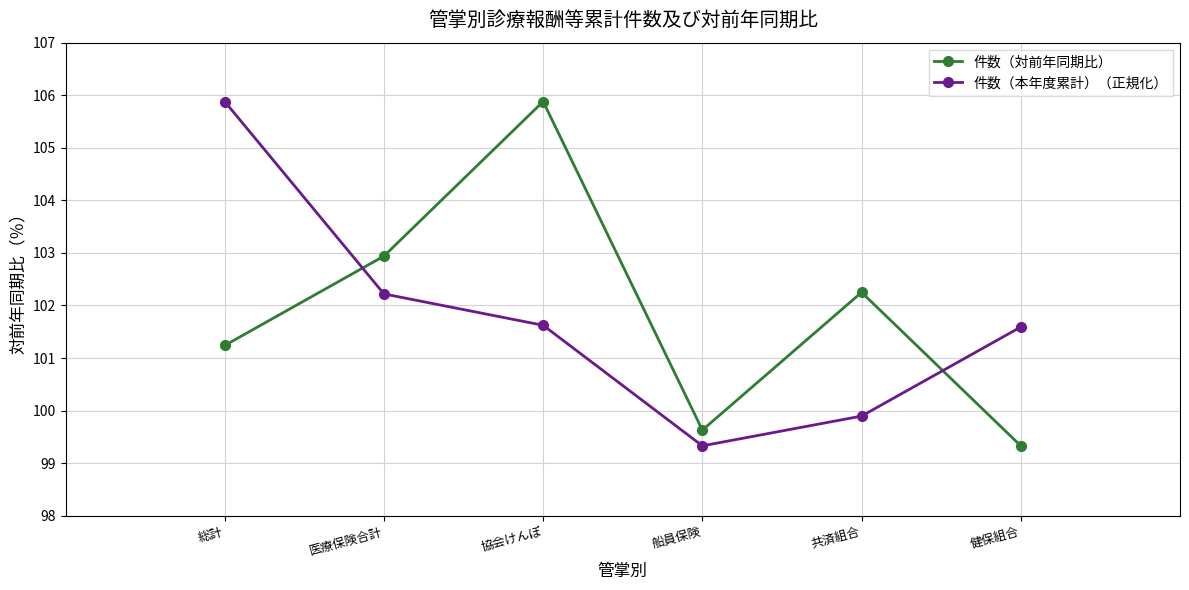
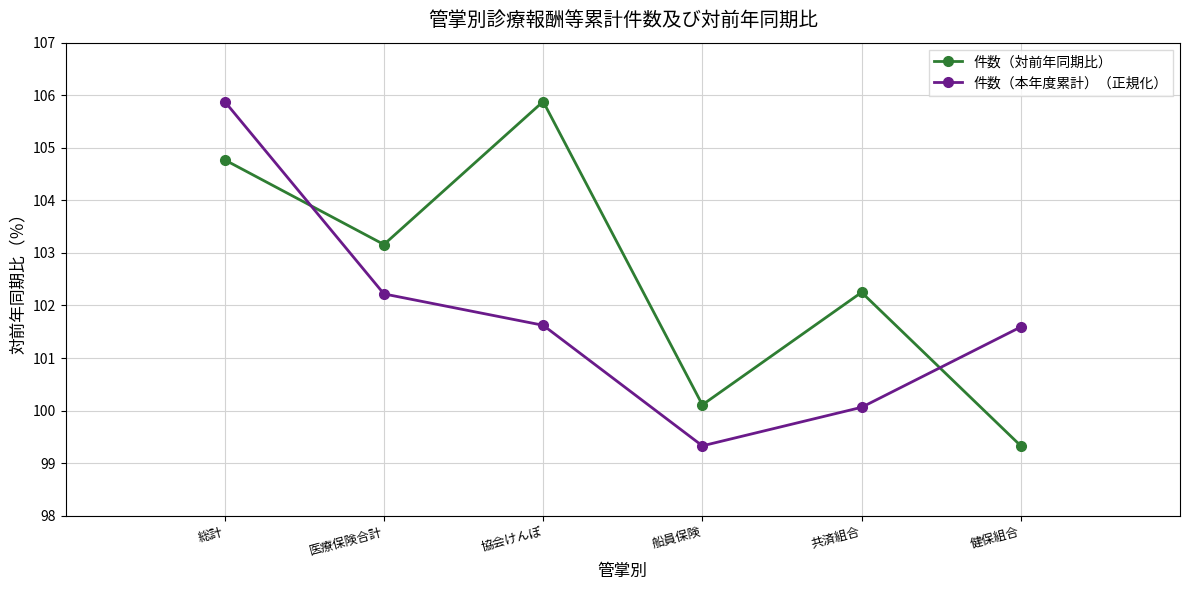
件数（対前年同期比）, 総計: 101.2 -> 104.8
件数（対前年同期比）, 医療保険合計: 102.9 -> 103.2
件数（対前年同期比）, 船員保険: 99.6 -> 100.1
件数（本年度累計）（正規化）, 共済組合: 99.9 -> 100.1
